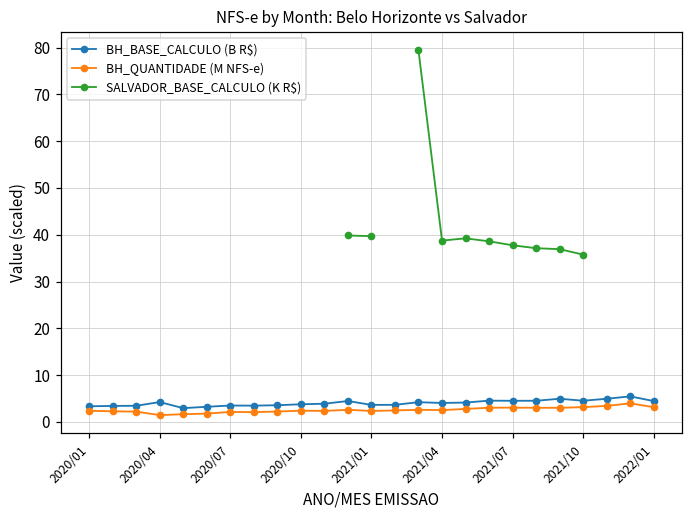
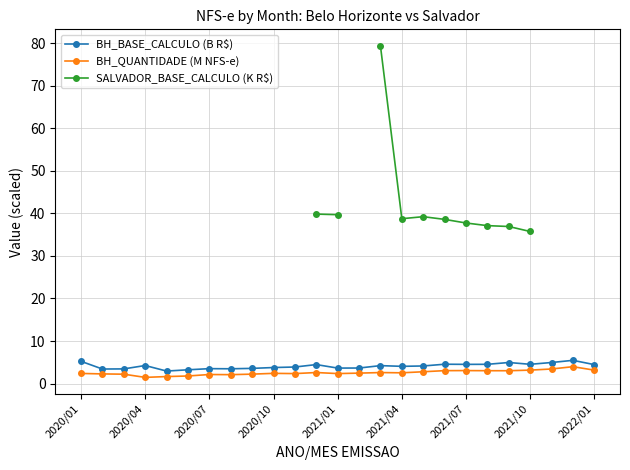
BH_BASE_CALCULO (B R$), 2020/01: 3 -> 5
